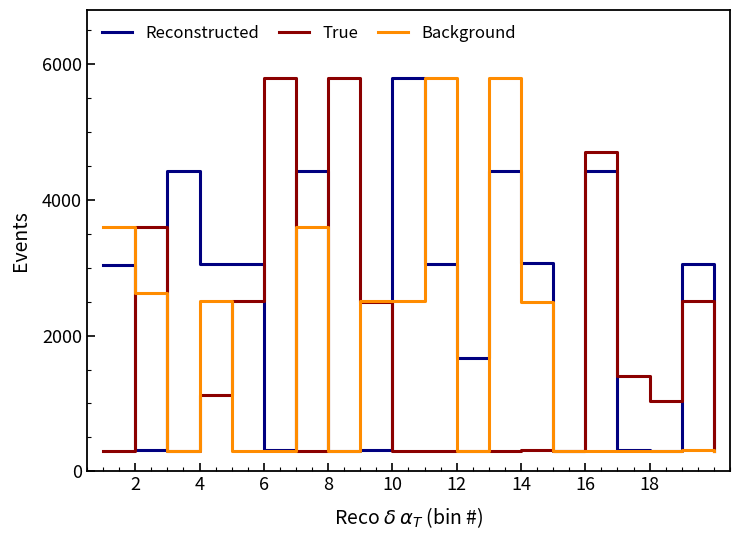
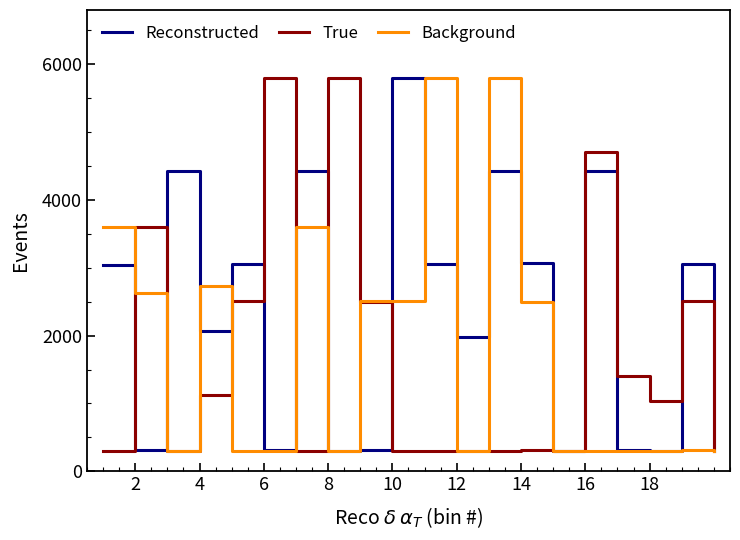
Reconstructed, 4: 3100 -> 2100
Background, 4: 2500 -> 2700
Reconstructed, 12: 1700 -> 2000
